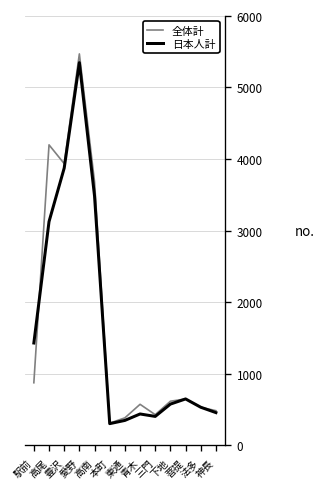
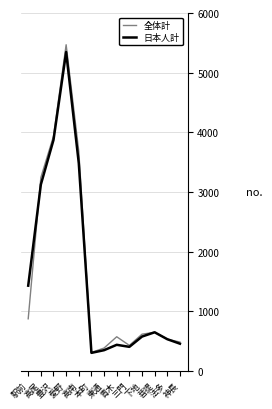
全体計, 高尾: 4200 -> 3200
